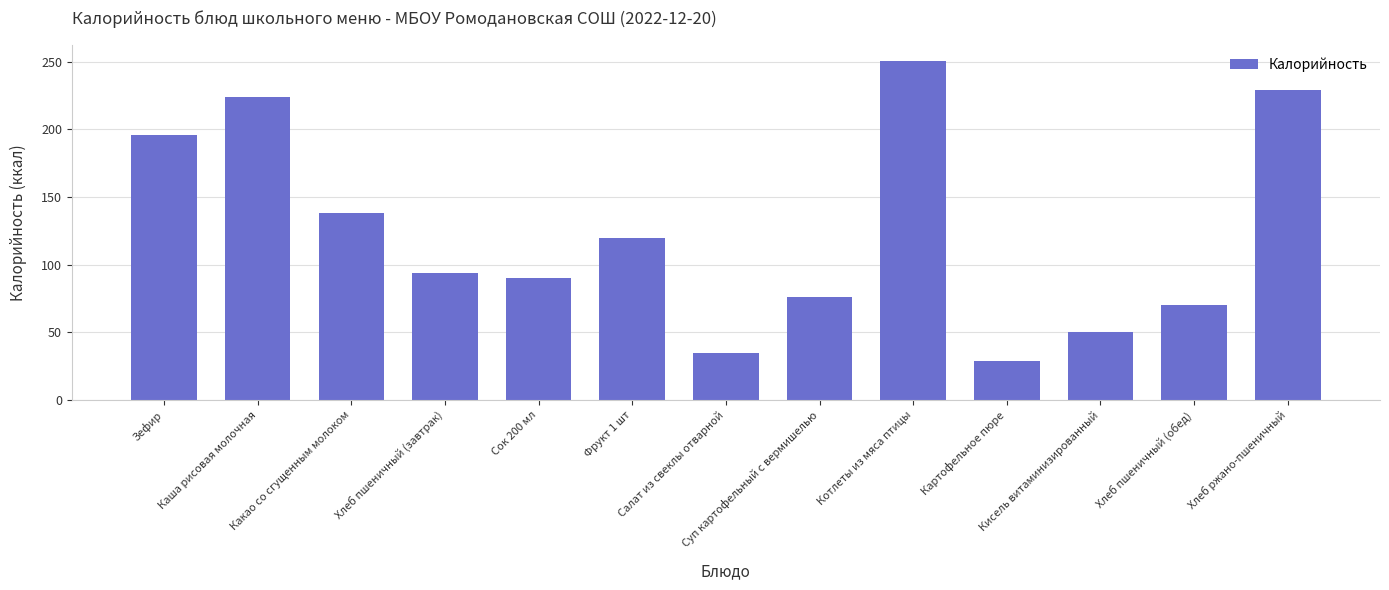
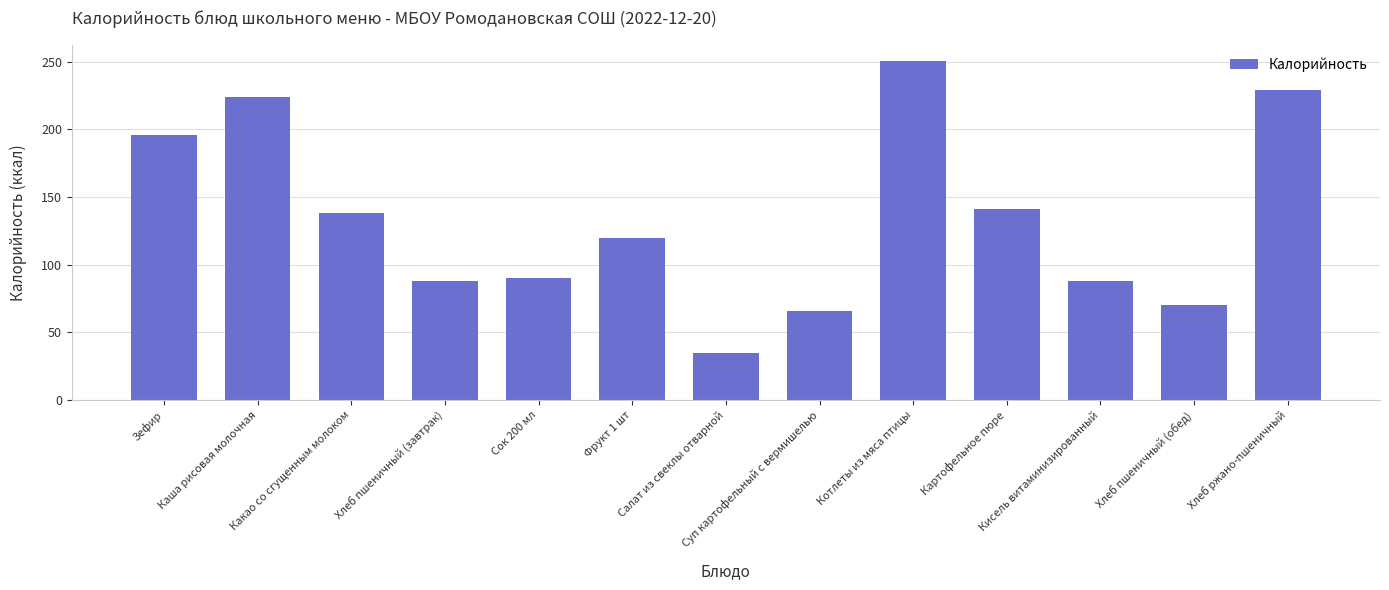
Хлеб пшеничный (завтрак): 94 -> 88
Суп картофельный с вермишелью: 76 -> 66
Картофельное пюре: 29 -> 142
Кисель витаминизированный: 50 -> 88
